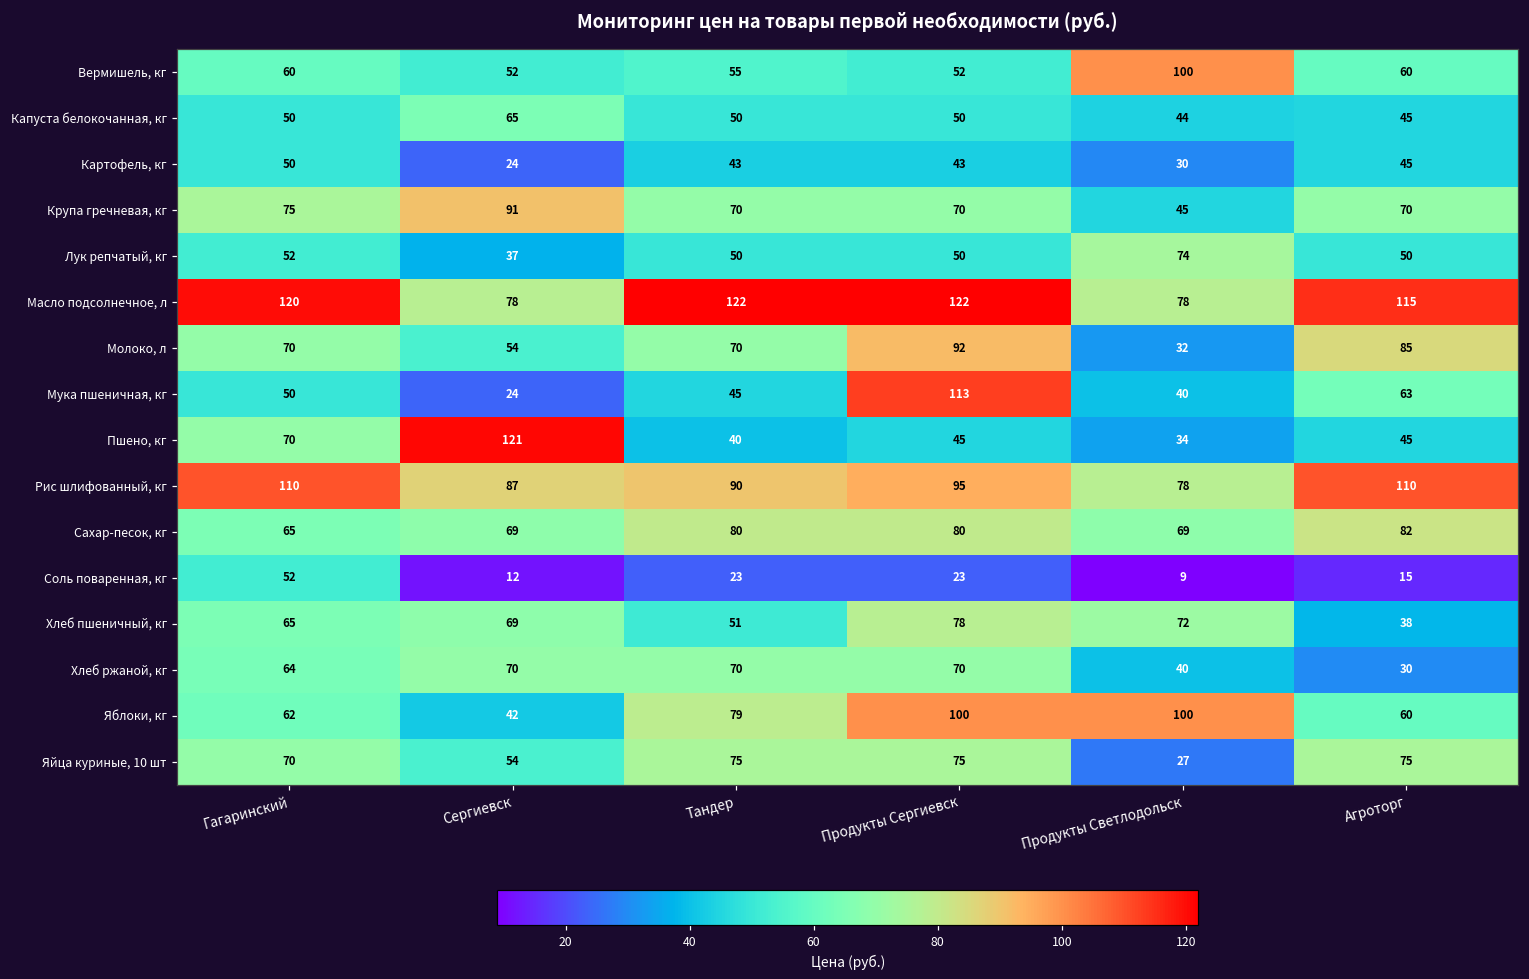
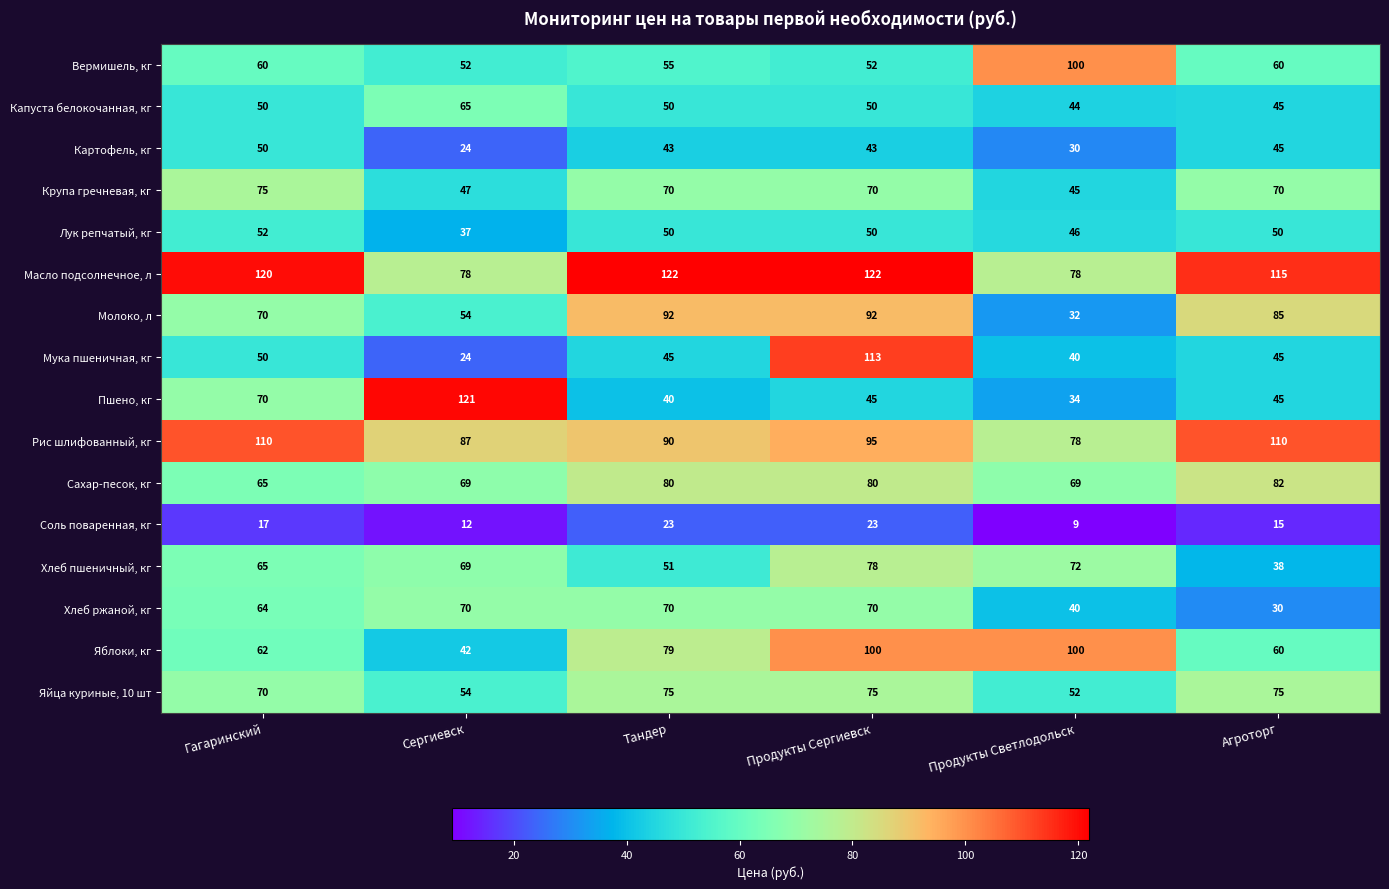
Крупа гречневая, кг, Сергиевск: 91 -> 47
Лук репчатый, кг, Продукты Светлодольск: 74 -> 46
Молоко, л, Тандер: 70 -> 92
Мука пшеничная, кг, Агроторг: 63 -> 45
Соль поваренная, кг, Гагаринский: 52 -> 17
Яйца куриные, 10 шт, Продукты Светлодольск: 27 -> 52
